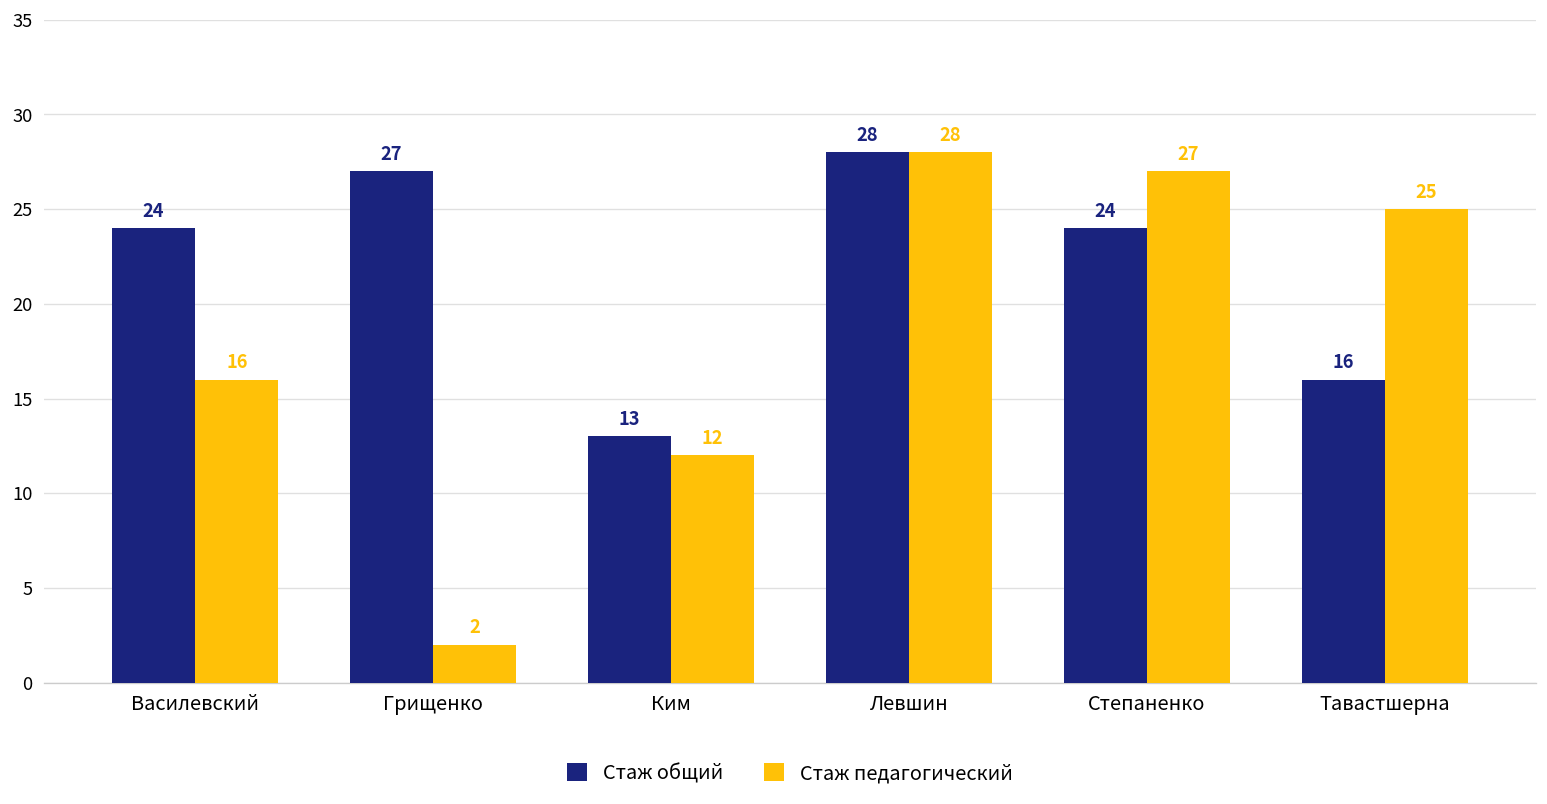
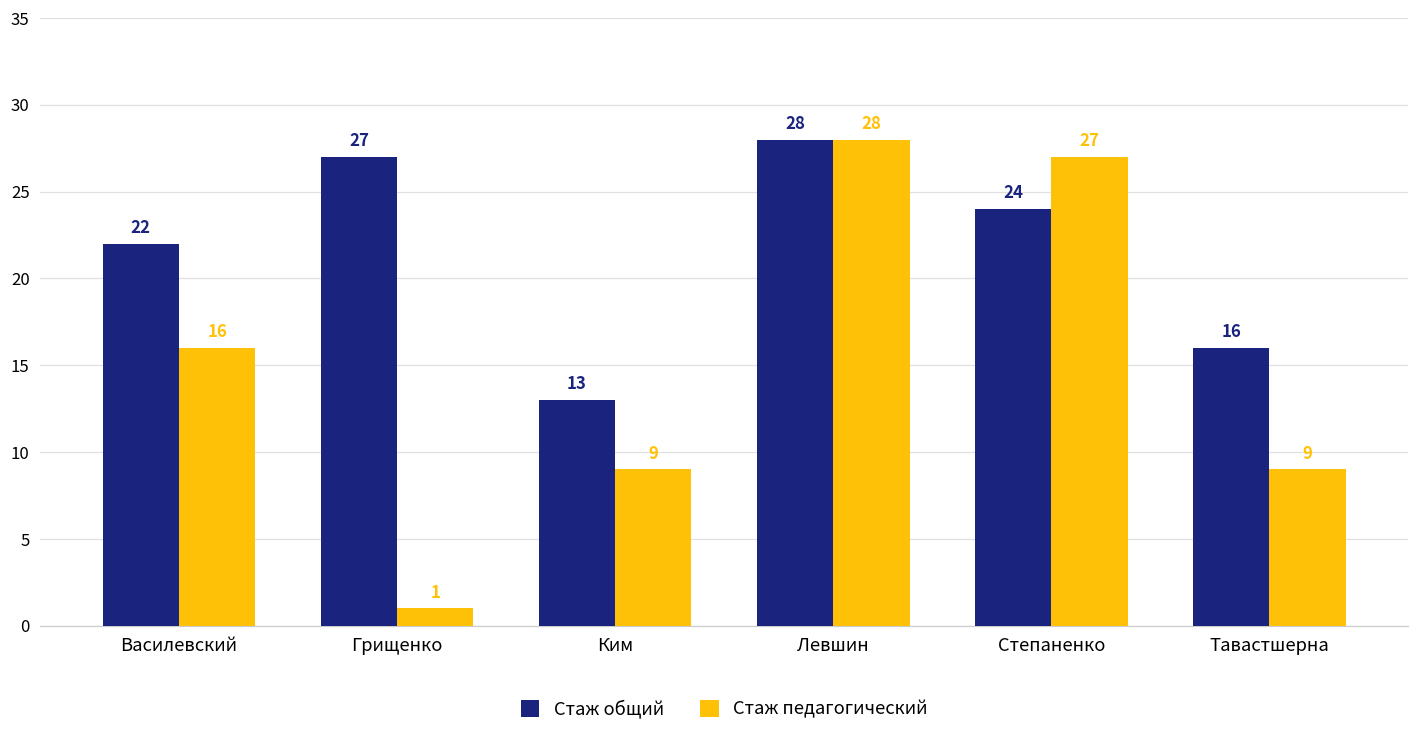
Стаж общий, Василевский: 24 -> 22
Стаж педагогический, Грищенко: 2 -> 1
Стаж педагогический, Ким: 12 -> 9
Стаж педагогический, Тавастшерна: 25 -> 9
